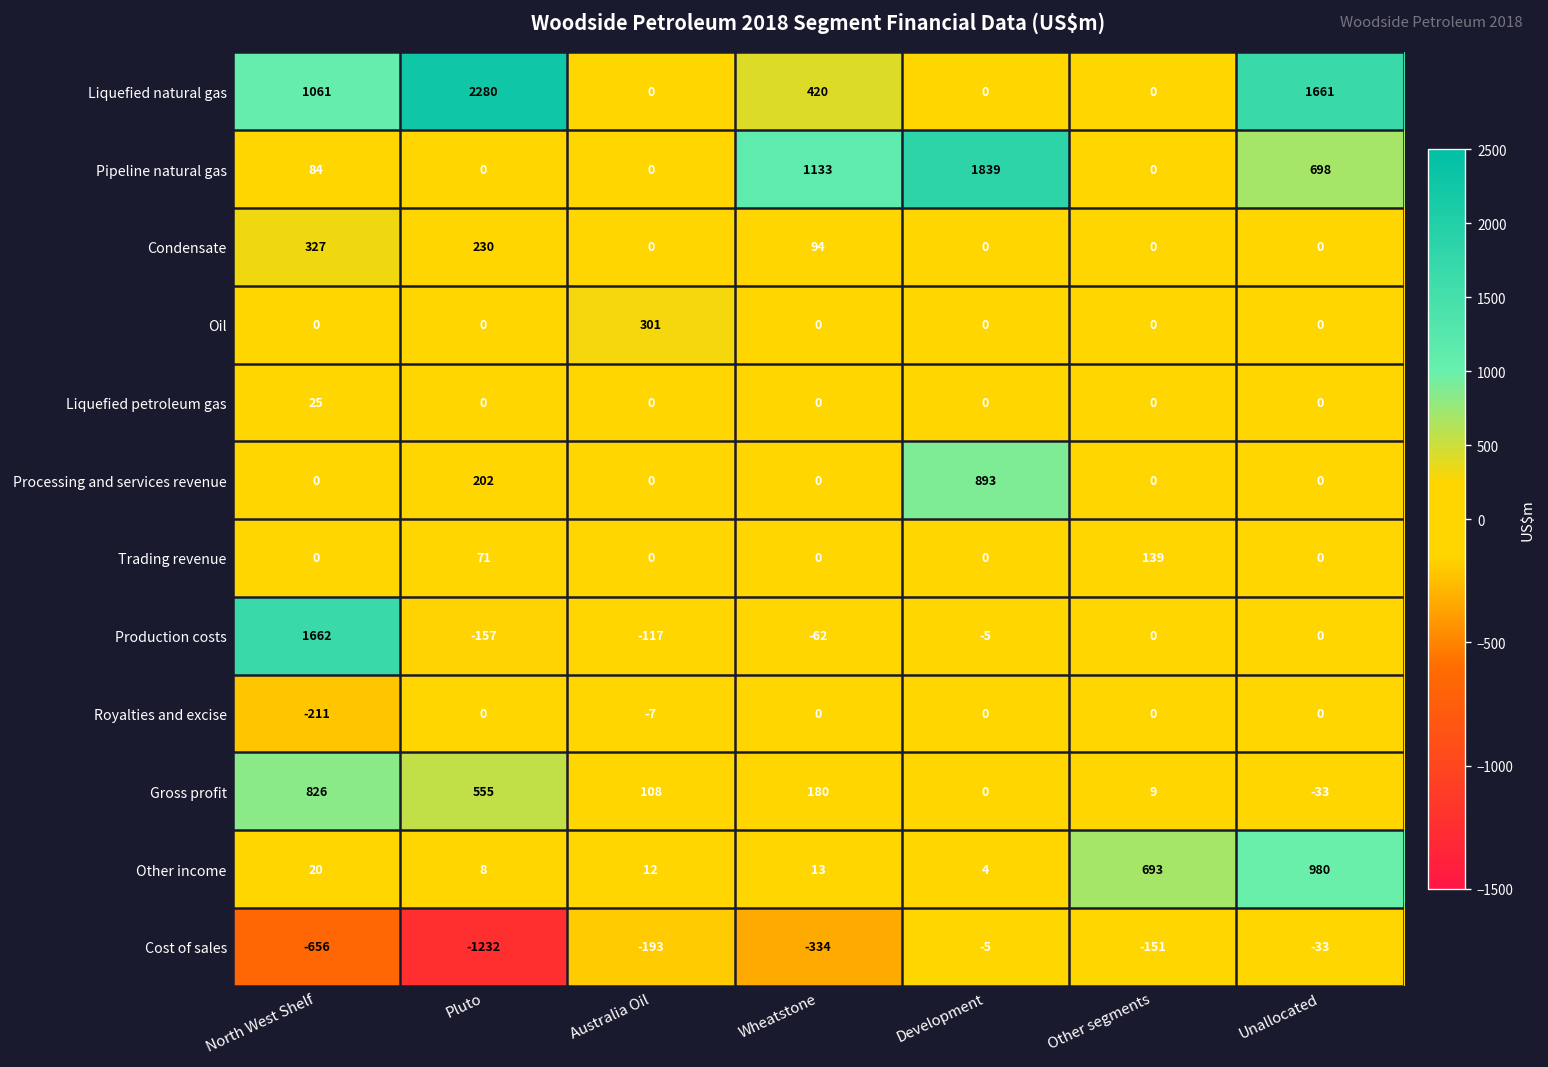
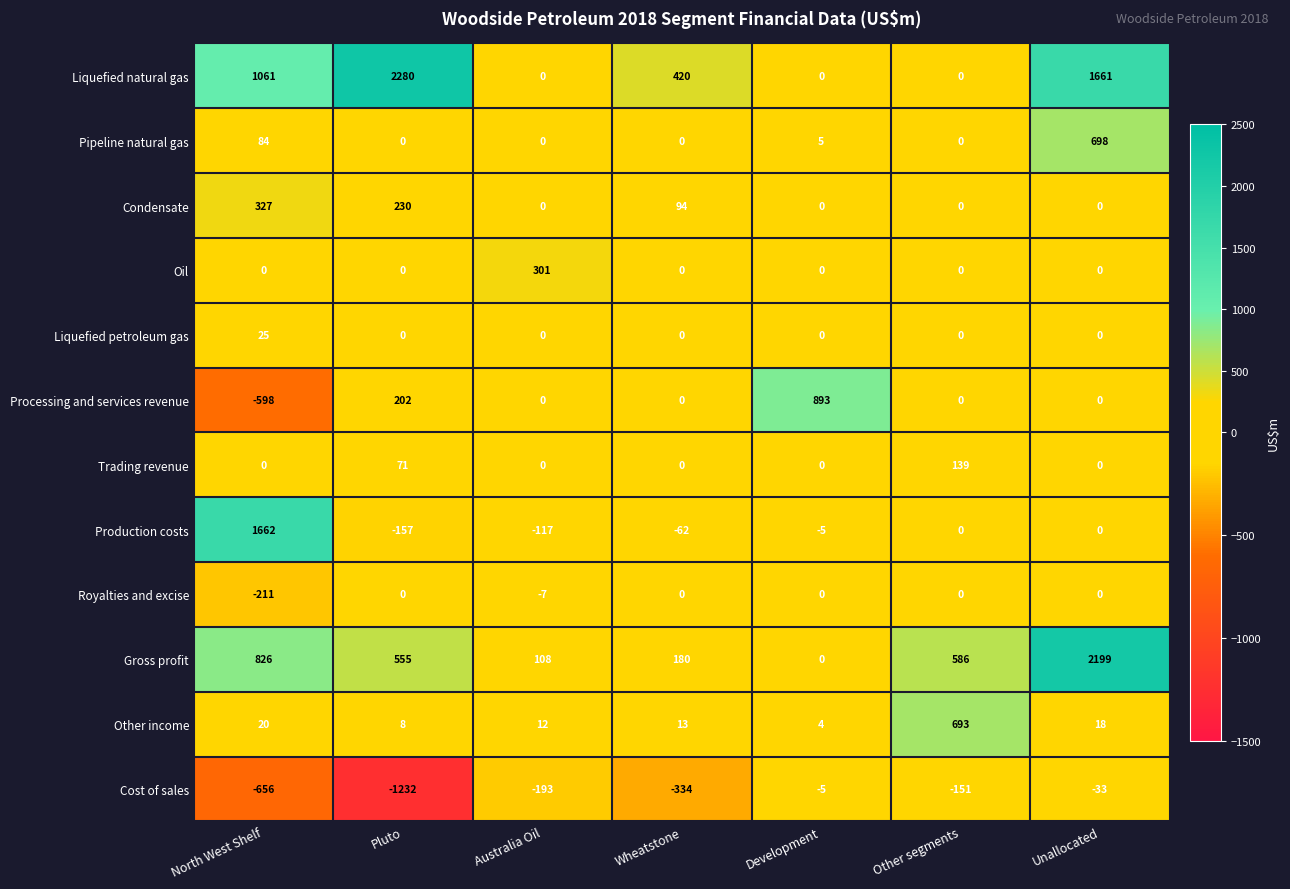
Pipeline natural gas, Wheatstone: 1133 -> 0
Pipeline natural gas, Development: 1839 -> 5
Processing and services revenue, North West Shelf: 0 -> -598
Gross profit, Other segments: 9 -> 586
Gross profit, Unallocated: -33 -> 2199
Other income, Unallocated: 980 -> 18
